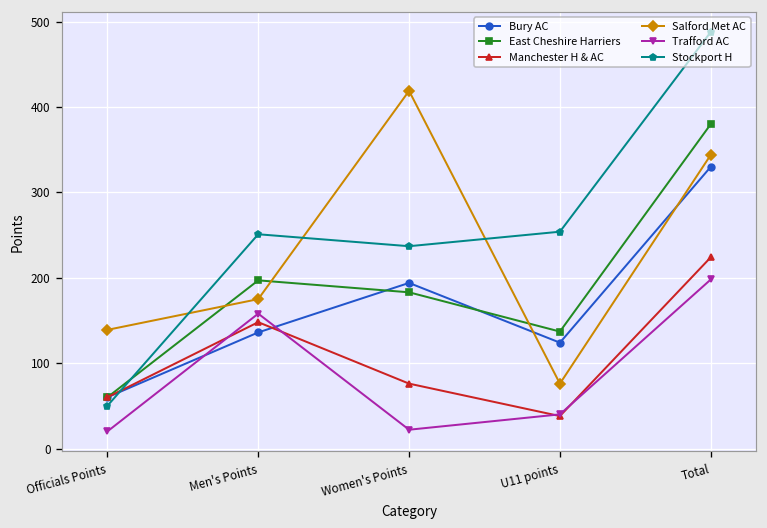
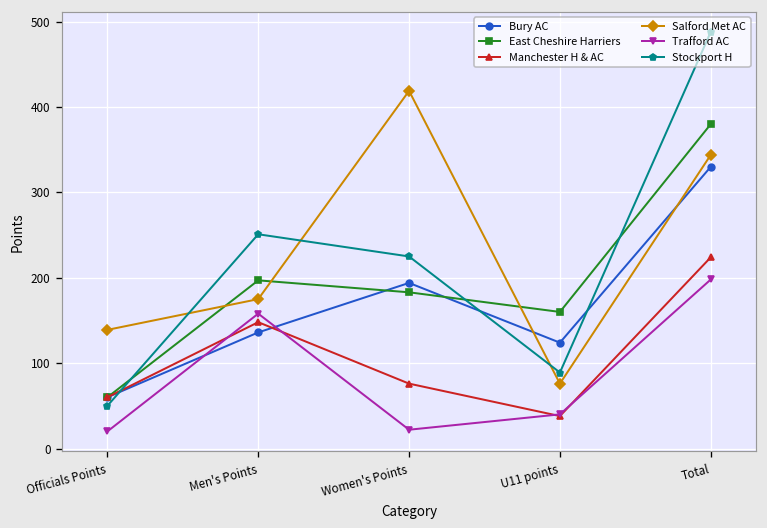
Stockport H, Women's Points: 240 -> 230
East Cheshire Harriers, U11 points: 140 -> 160
Stockport H, U11 points: 250 -> 90
